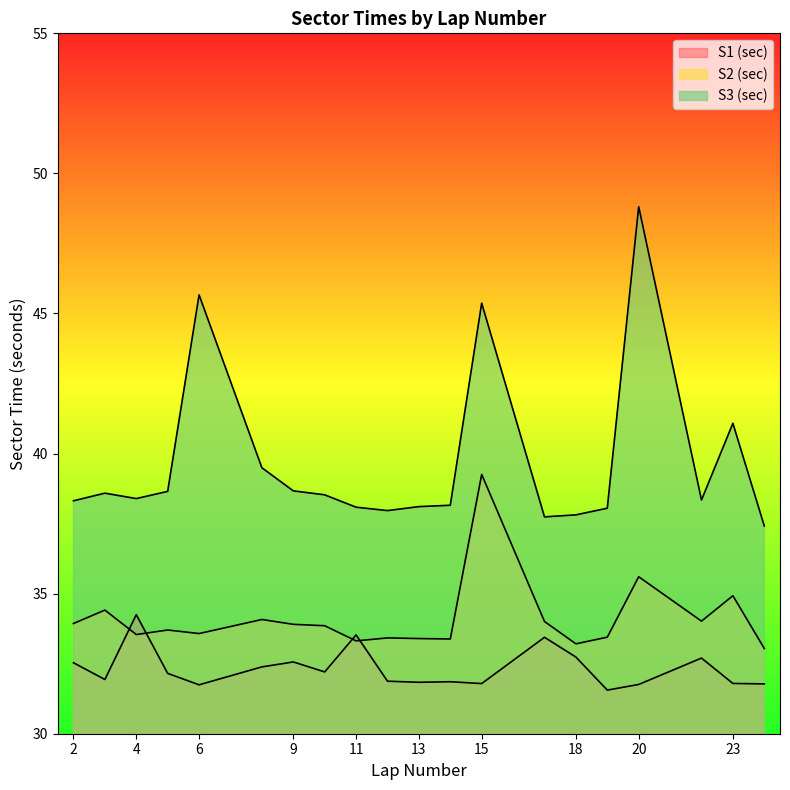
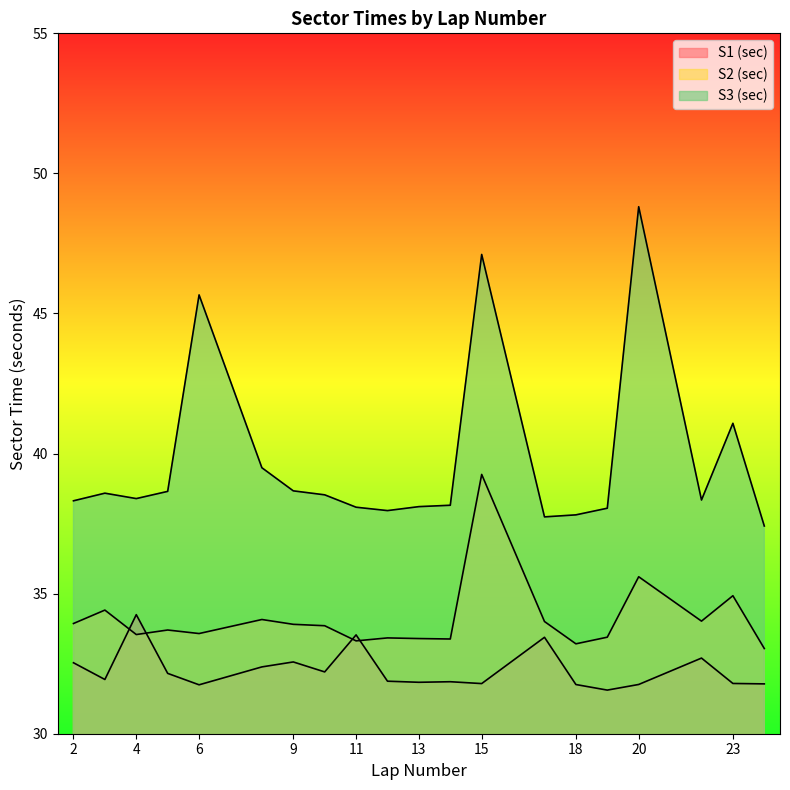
S3 (sec), 15: 45.4 -> 47.1
S1 (sec), 18: 32.7 -> 31.8
